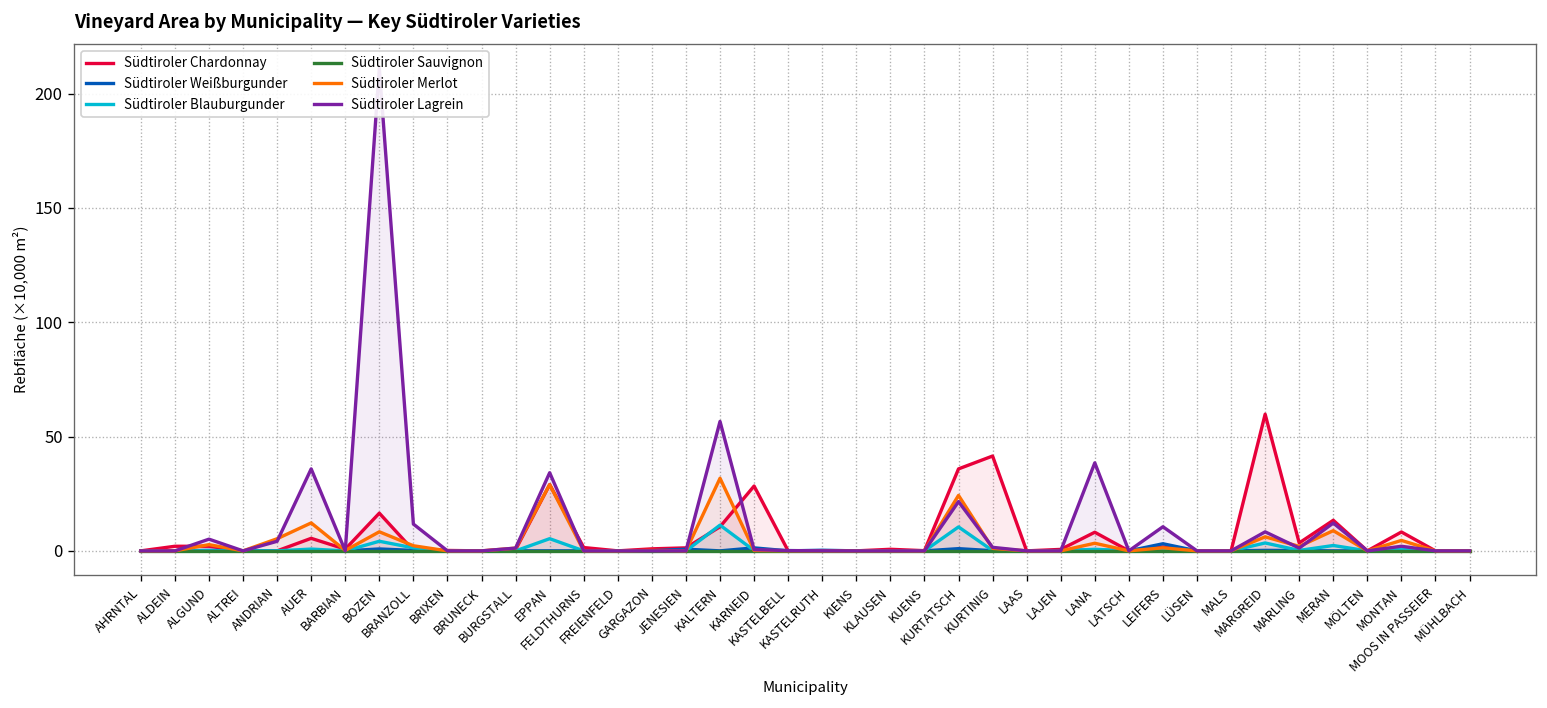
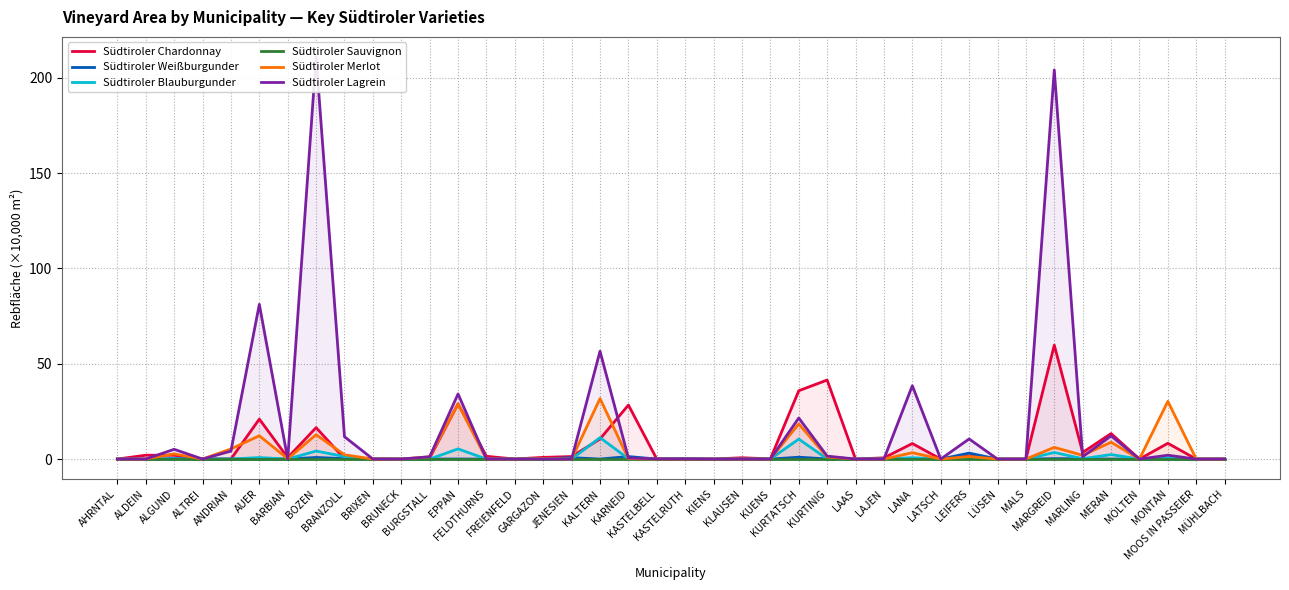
Südtiroler Chardonnay, AUER: 5 -> 21
Südtiroler Lagrein, AUER: 36 -> 81
Südtiroler Merlot, BOZEN: 8 -> 13
Südtiroler Merlot, KURTATSCH: 24 -> 18
Südtiroler Lagrein, MARGREID: 8 -> 204
Südtiroler Merlot, MONTAN: 5 -> 30
